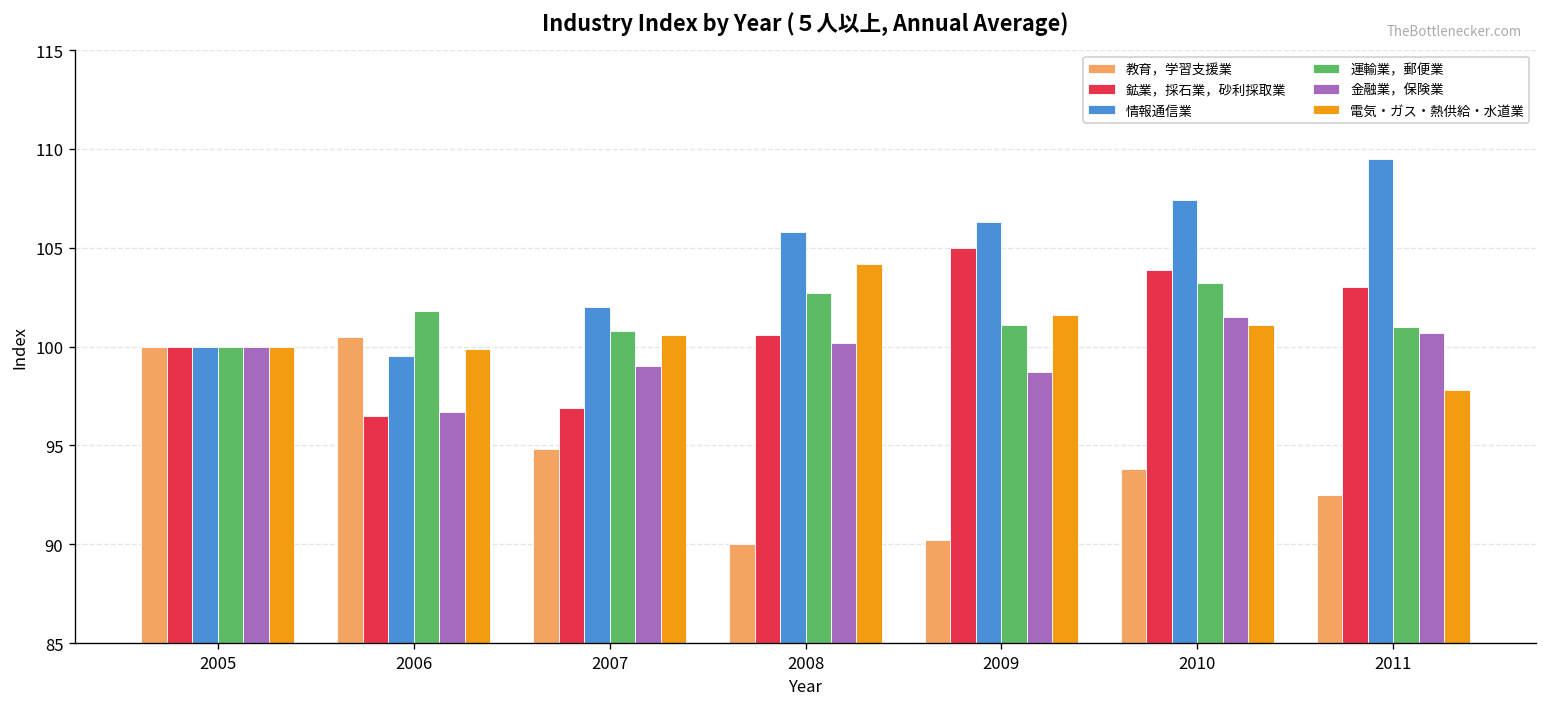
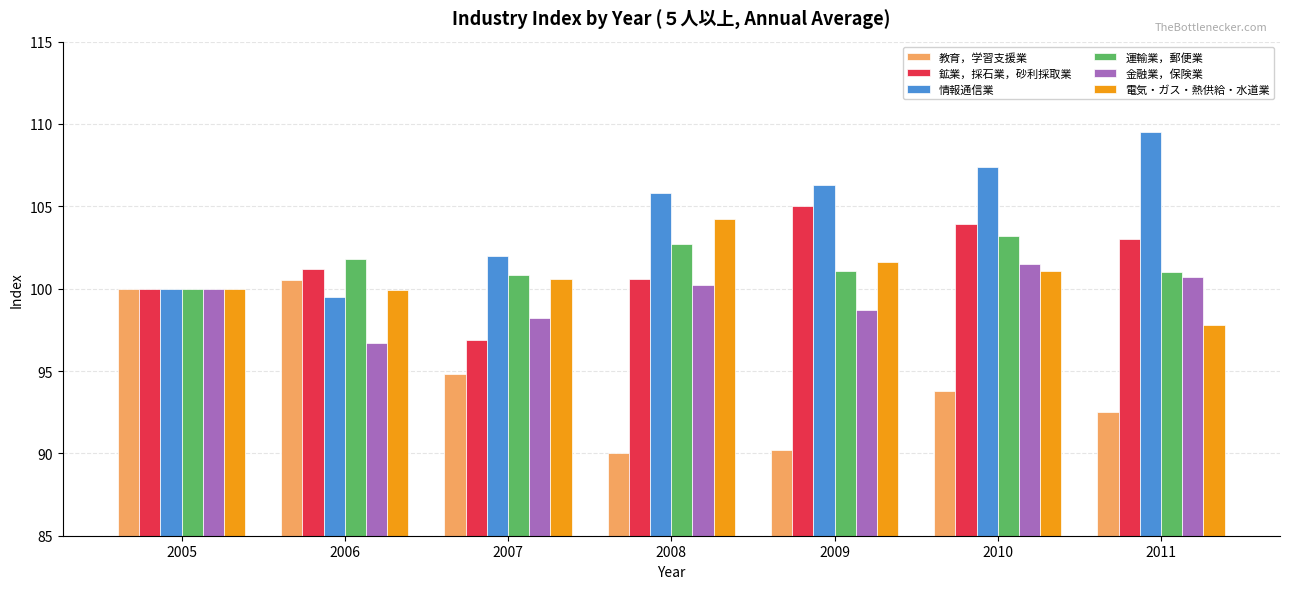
鉱業，採石業，砂利採取業, 2006: 96.5 -> 101.2
金融業，保険業, 2007: 99.0 -> 98.2
